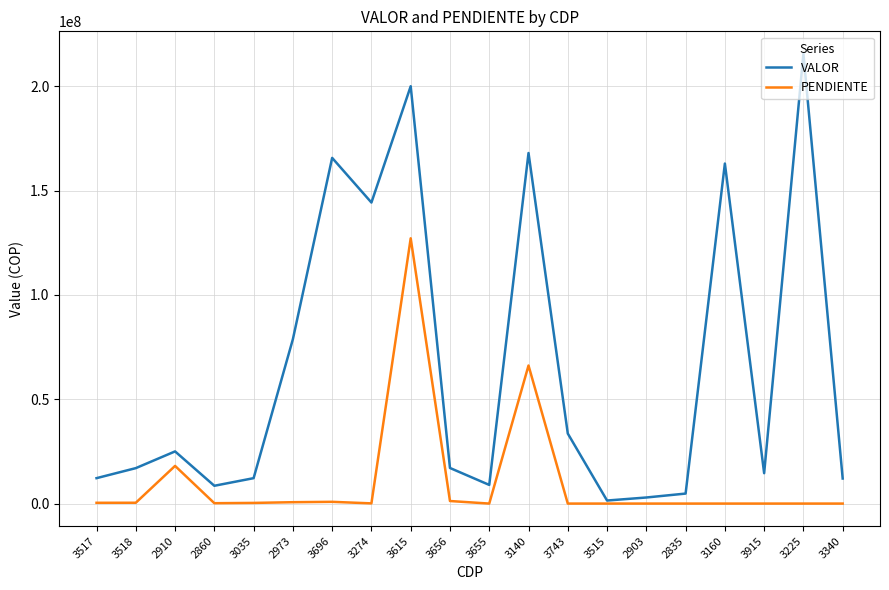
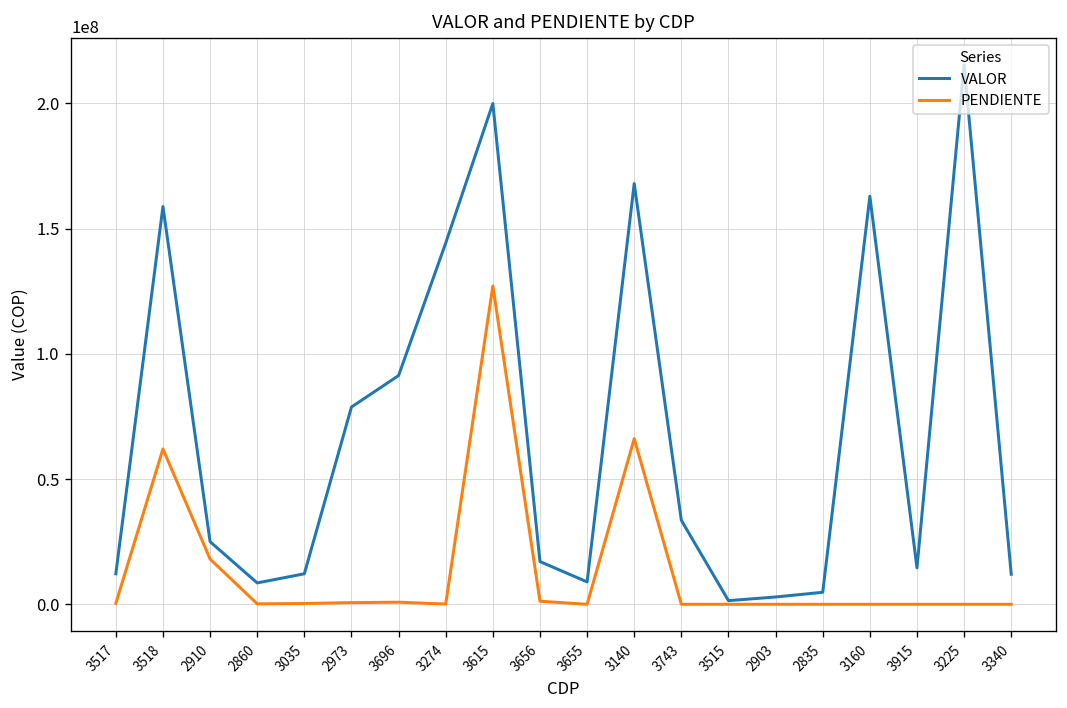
VALOR, 3518: 17000000 -> 159000000
PENDIENTE, 3518: 0 -> 62000000
VALOR, 3696: 166000000 -> 91000000
